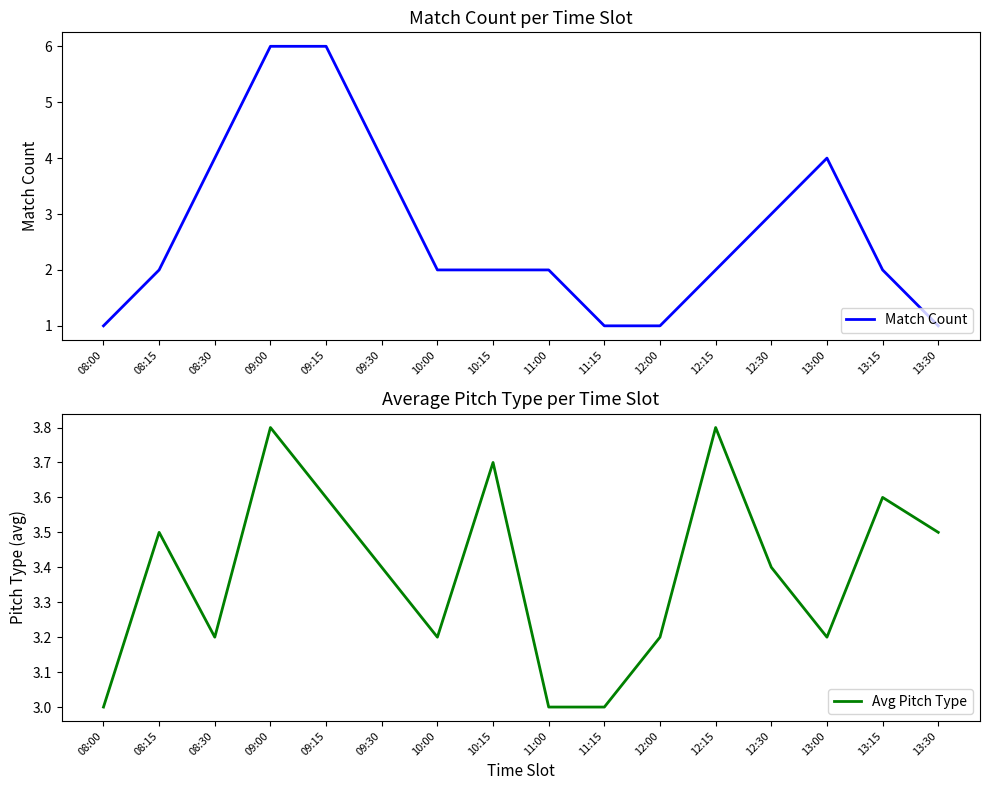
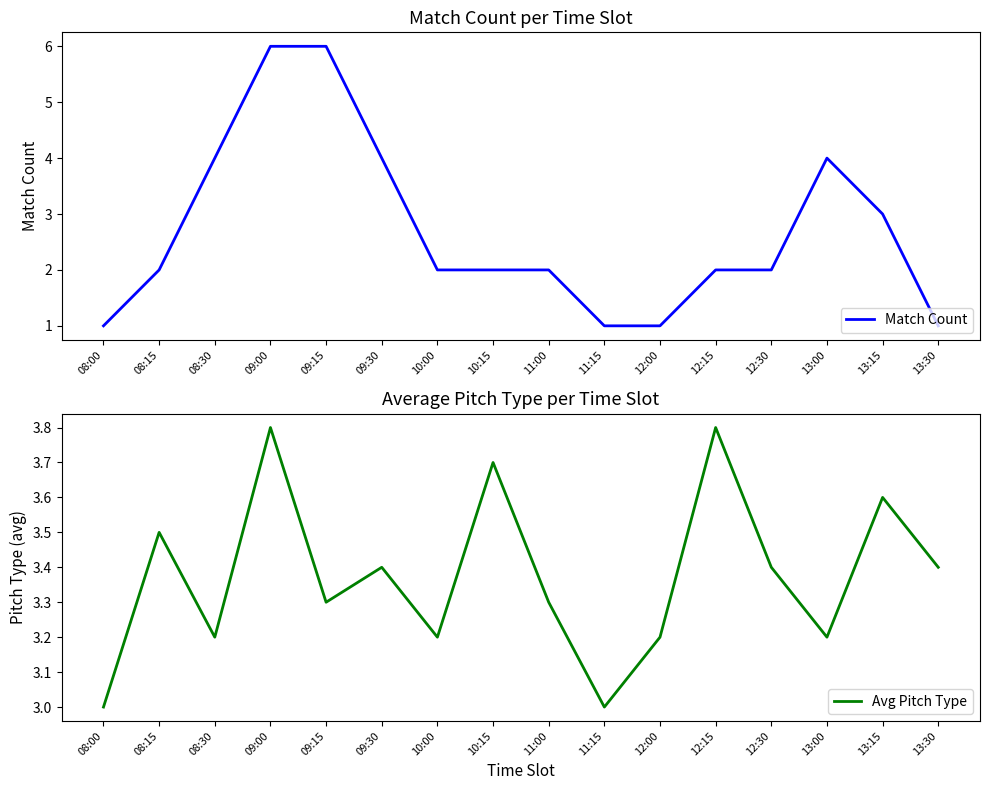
Match Count per Time Slot, 12:30: 3 -> 2
Match Count per Time Slot, 13:15: 2 -> 3
Average Pitch Type per Time Slot, 09:15: 3.6 -> 3.3
Average Pitch Type per Time Slot, 11:00: 3.0 -> 3.3
Average Pitch Type per Time Slot, 13:30: 3.5 -> 3.4
